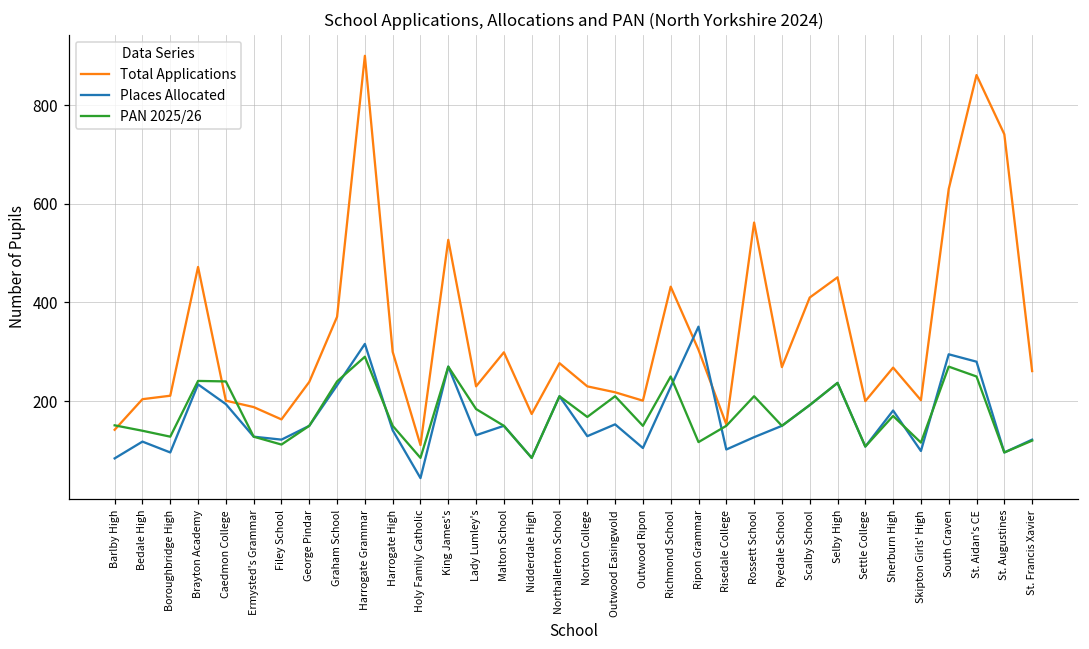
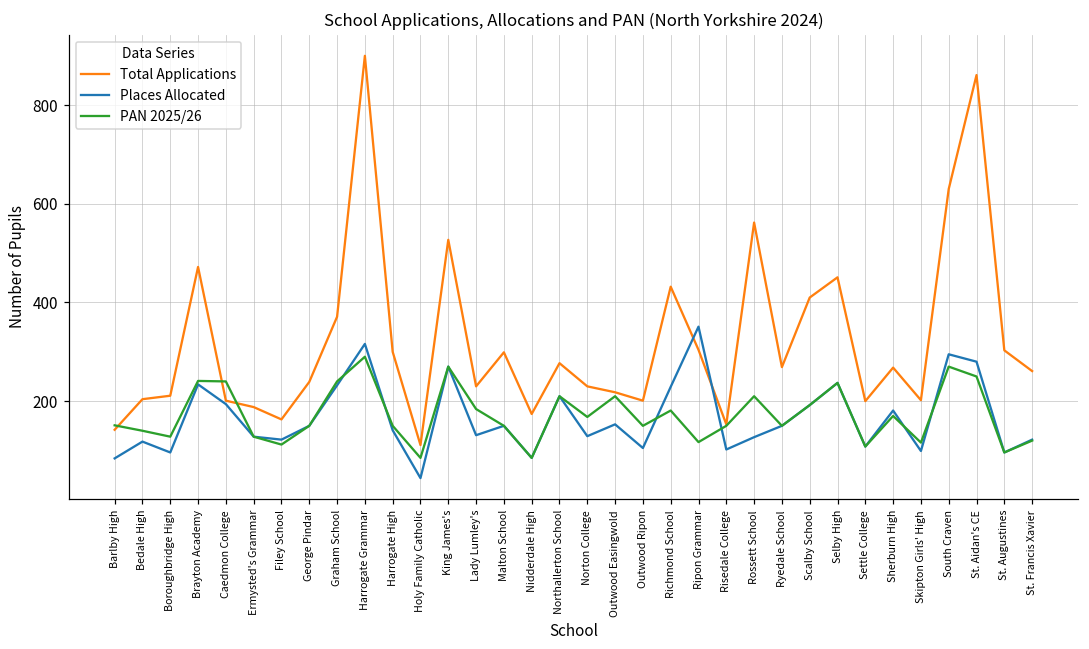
PAN 2025/26, Richmond School: 250 -> 180
Total Applications, St. Augustines: 740 -> 300
